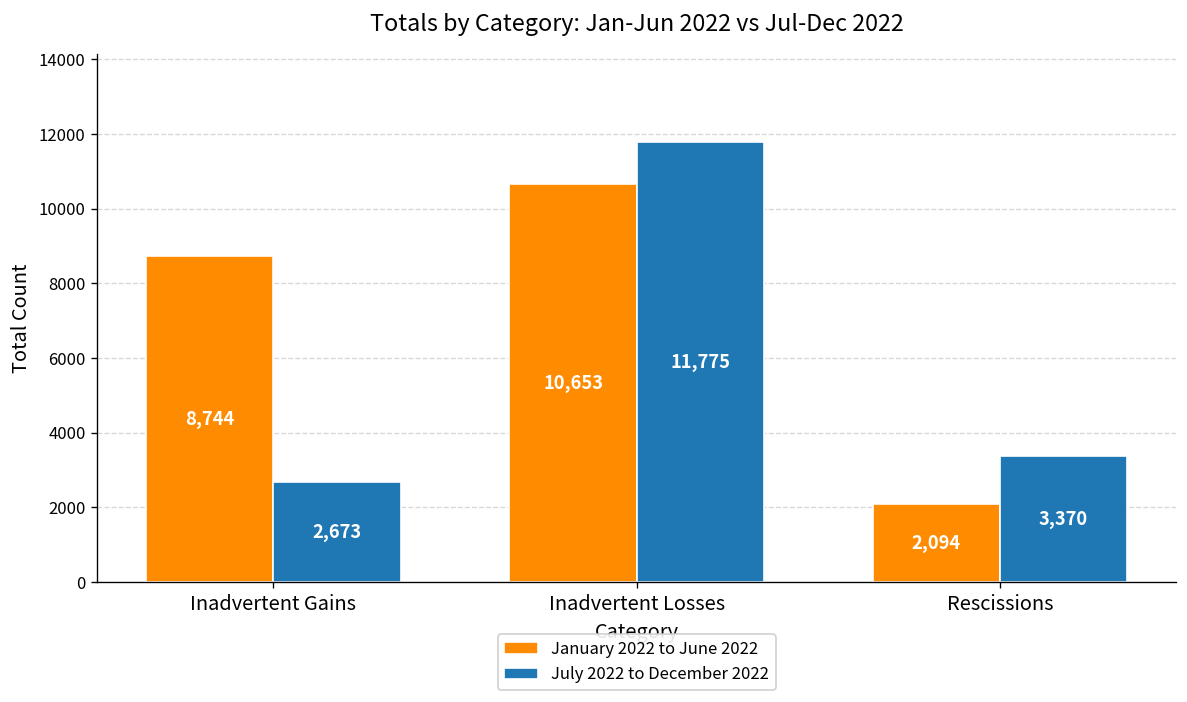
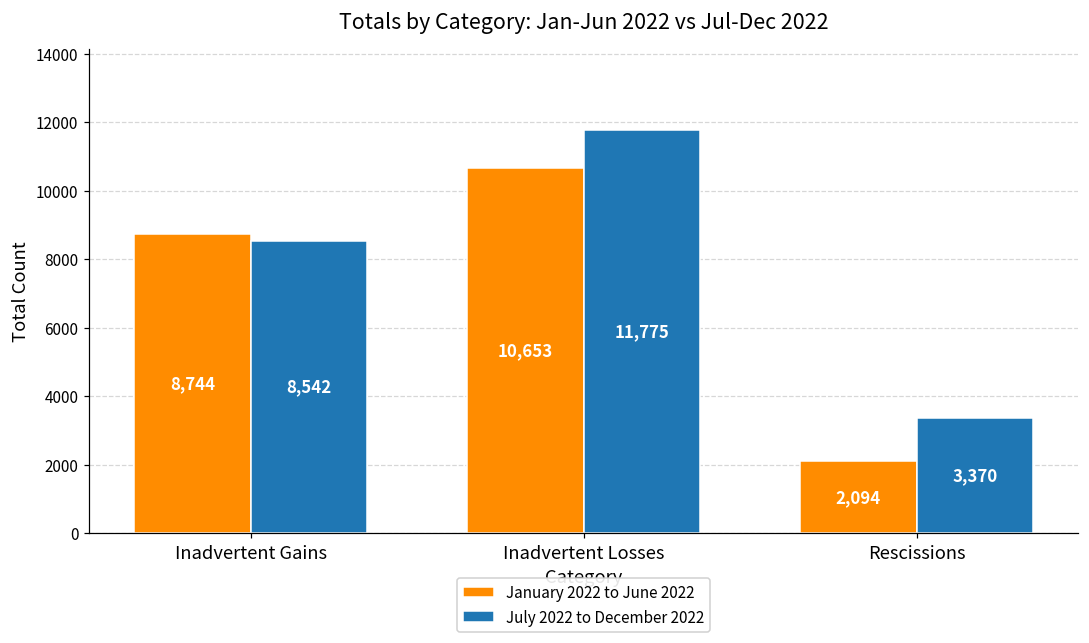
July 2022 to December 2022, Inadvertent Gains: 2,673 -> 8,542
